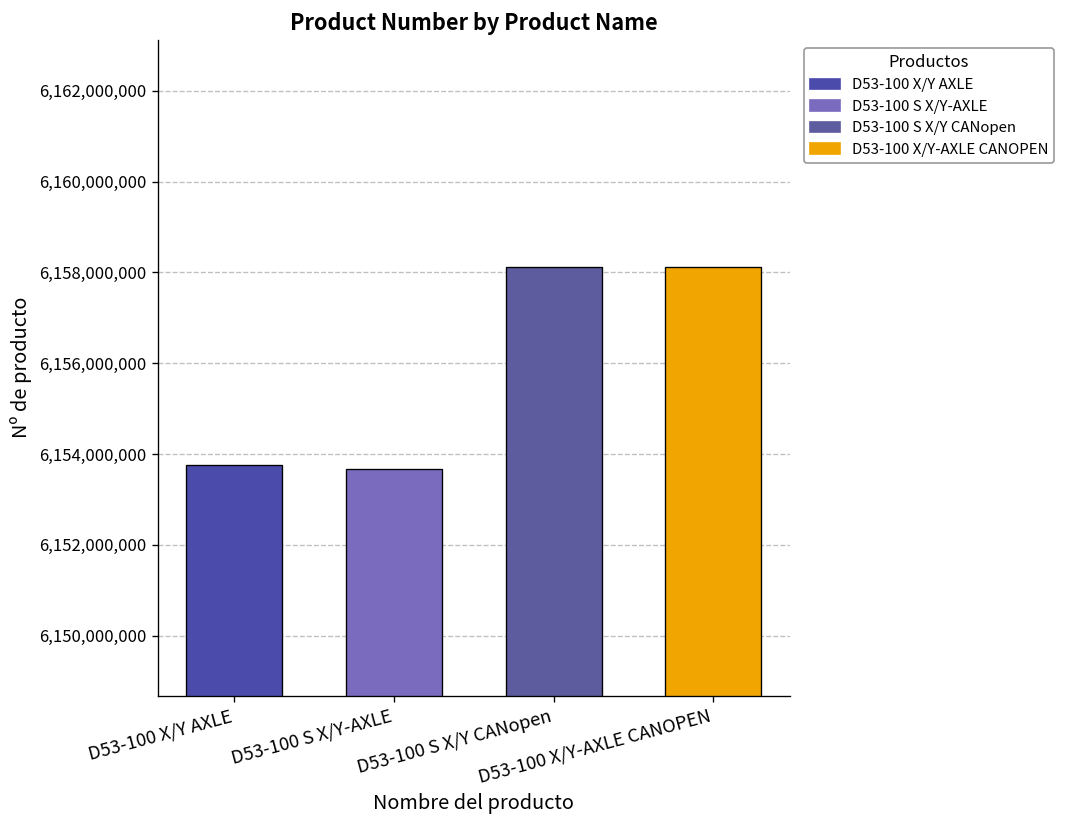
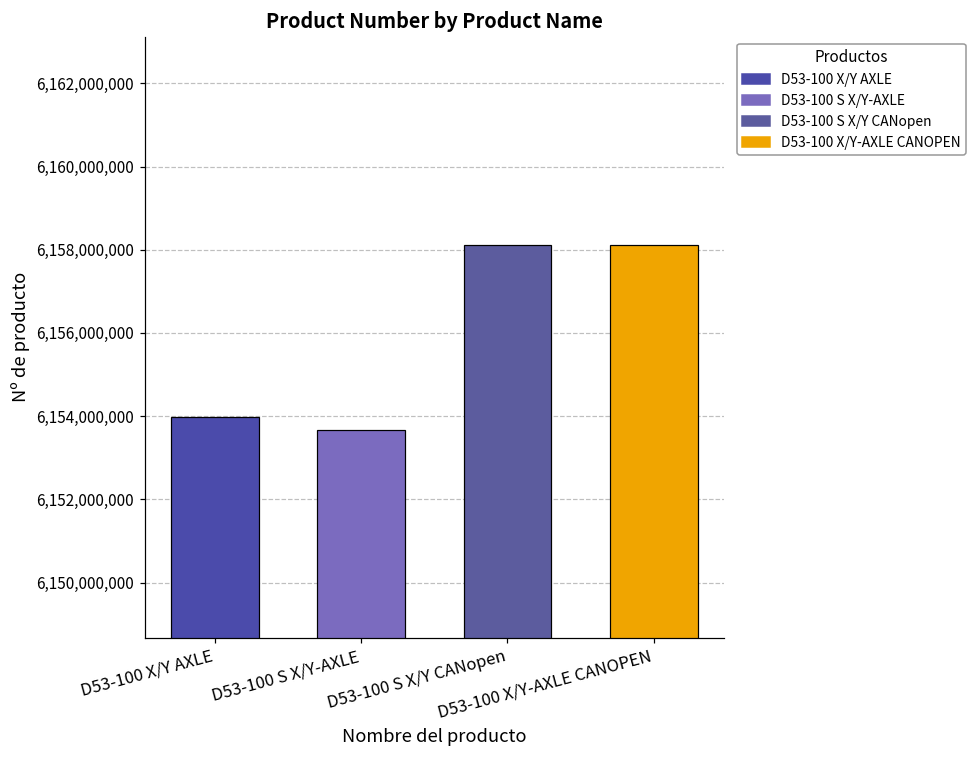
D53-100 X/Y AXLE: 6,153,800,000 -> 6,154,000,000
